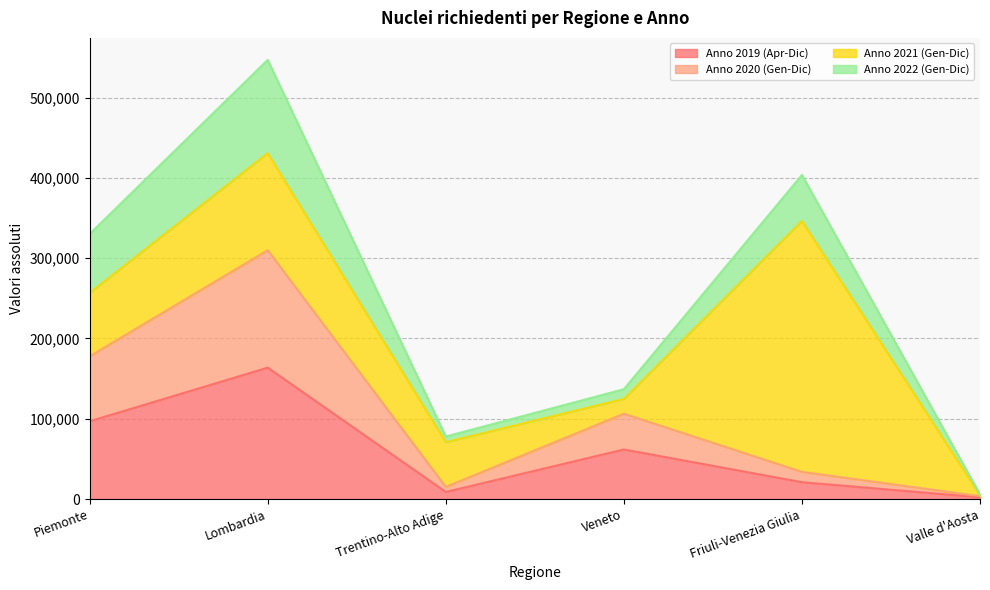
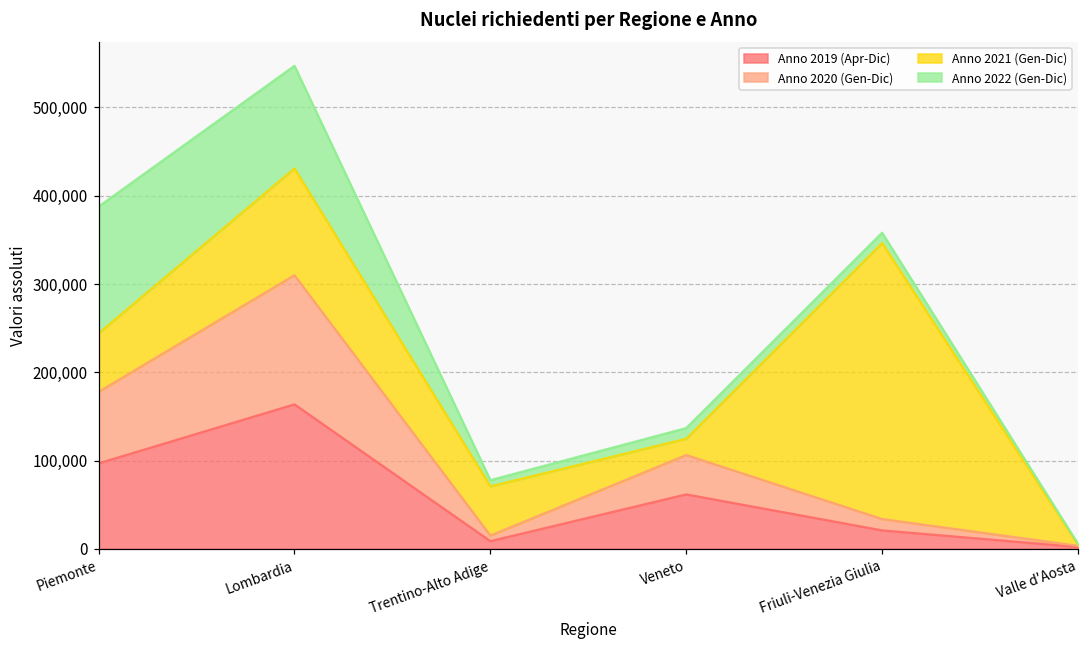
Anno 2021 (Gen-Dic), Piemonte: 80,000 -> 70,000
Anno 2022 (Gen-Dic), Piemonte: 70,000 -> 140,000
Anno 2022 (Gen-Dic), Friuli-Venezia Giulia: 60,000 -> 10,000
